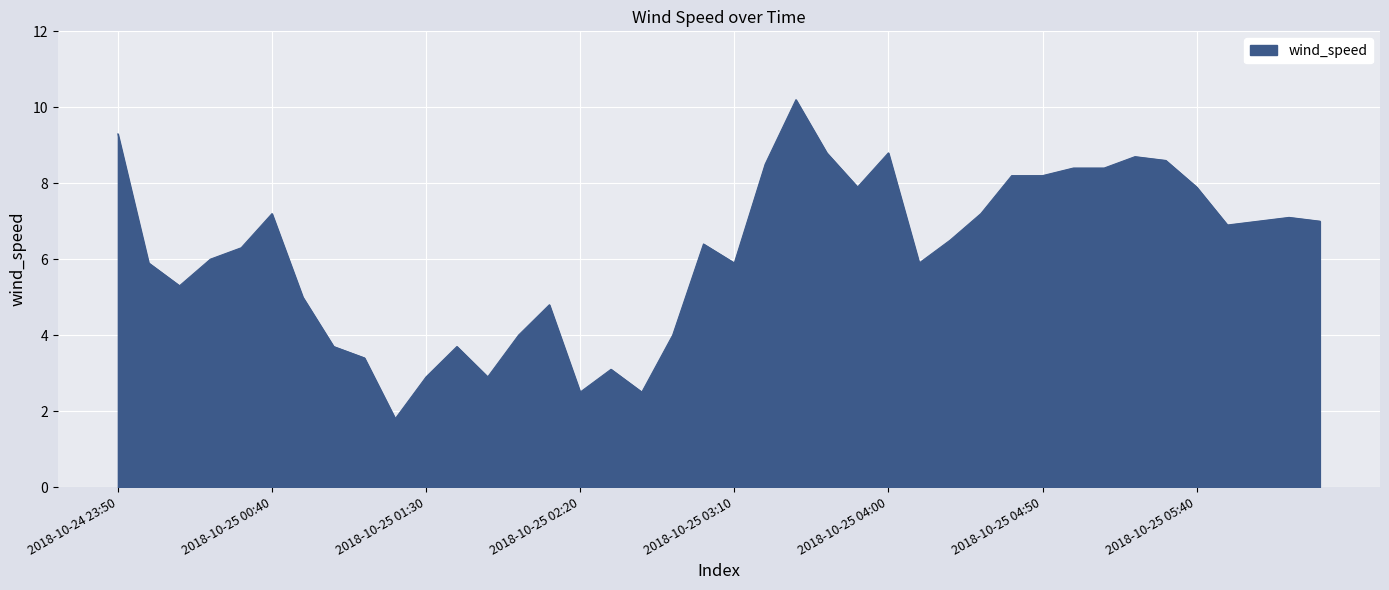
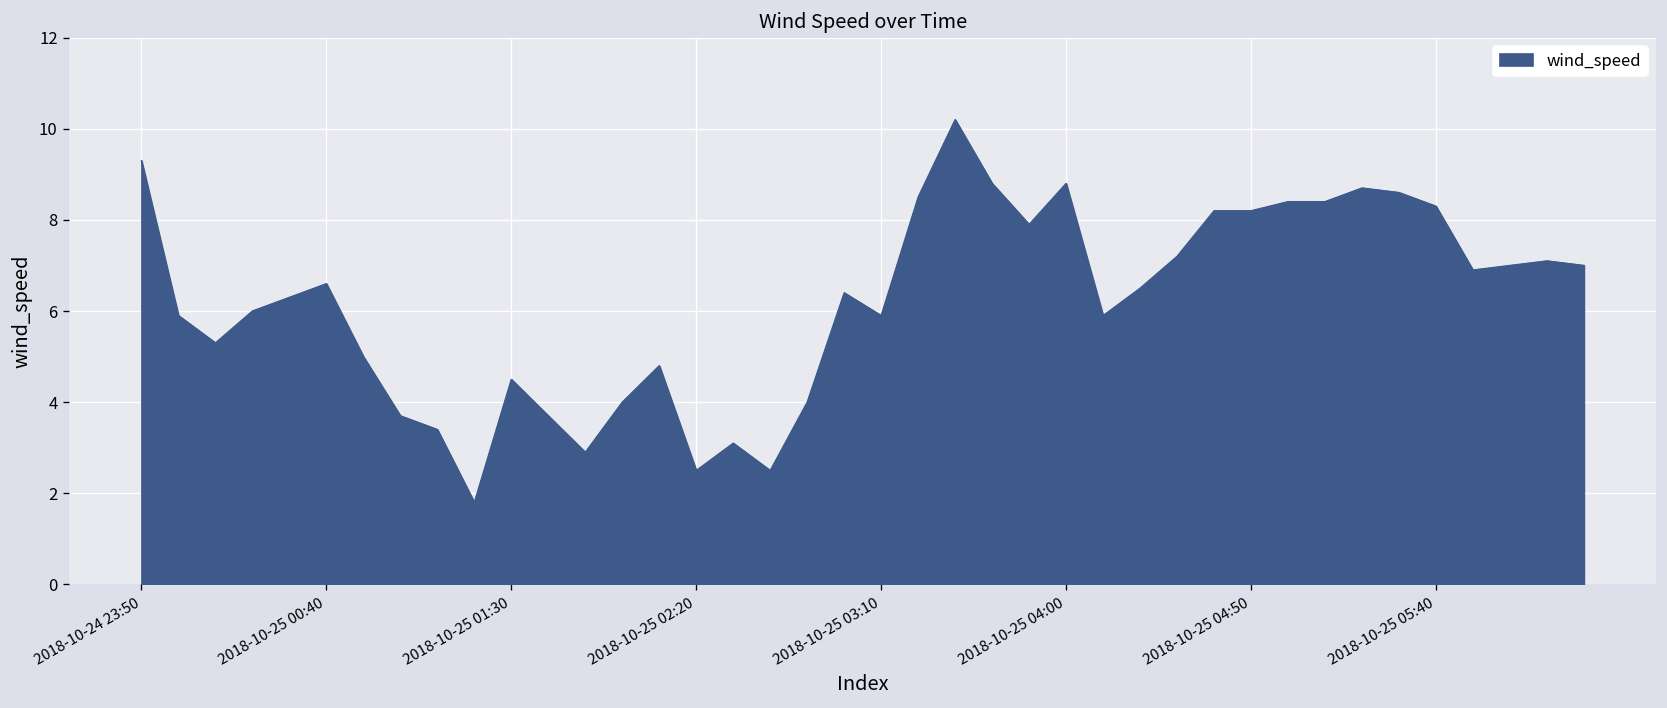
2018-10-25 00:40: 7.2 -> 6.6
2018-10-25 01:30: 2.9 -> 4.5
2018-10-25 05:40: 7.9 -> 8.3
